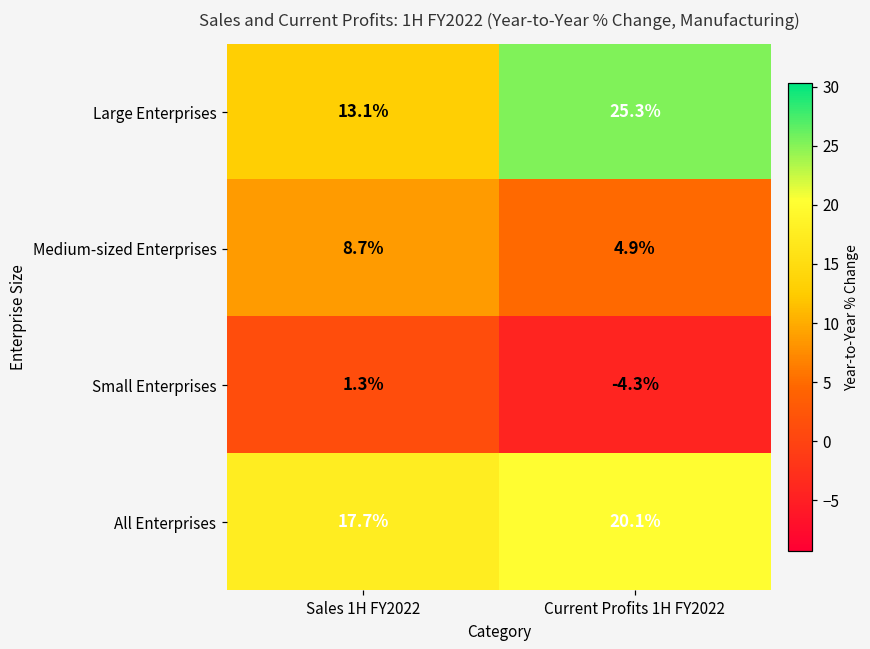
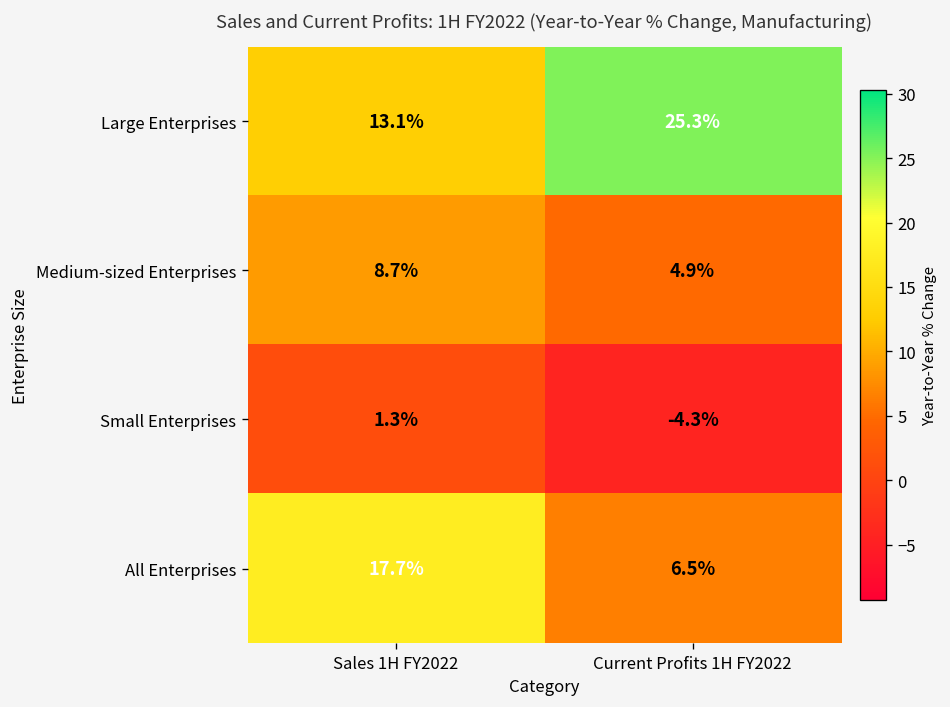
All Enterprises, Current Profits 1H FY2022: 20.1% -> 6.5%
